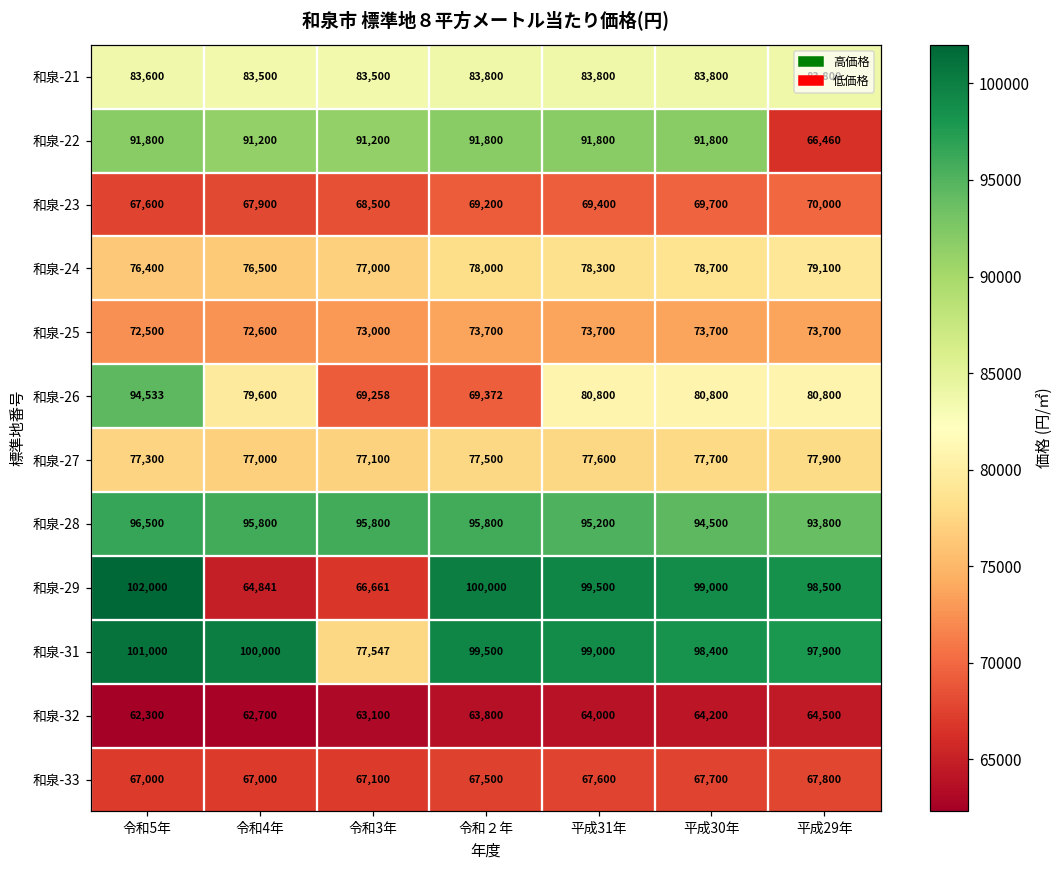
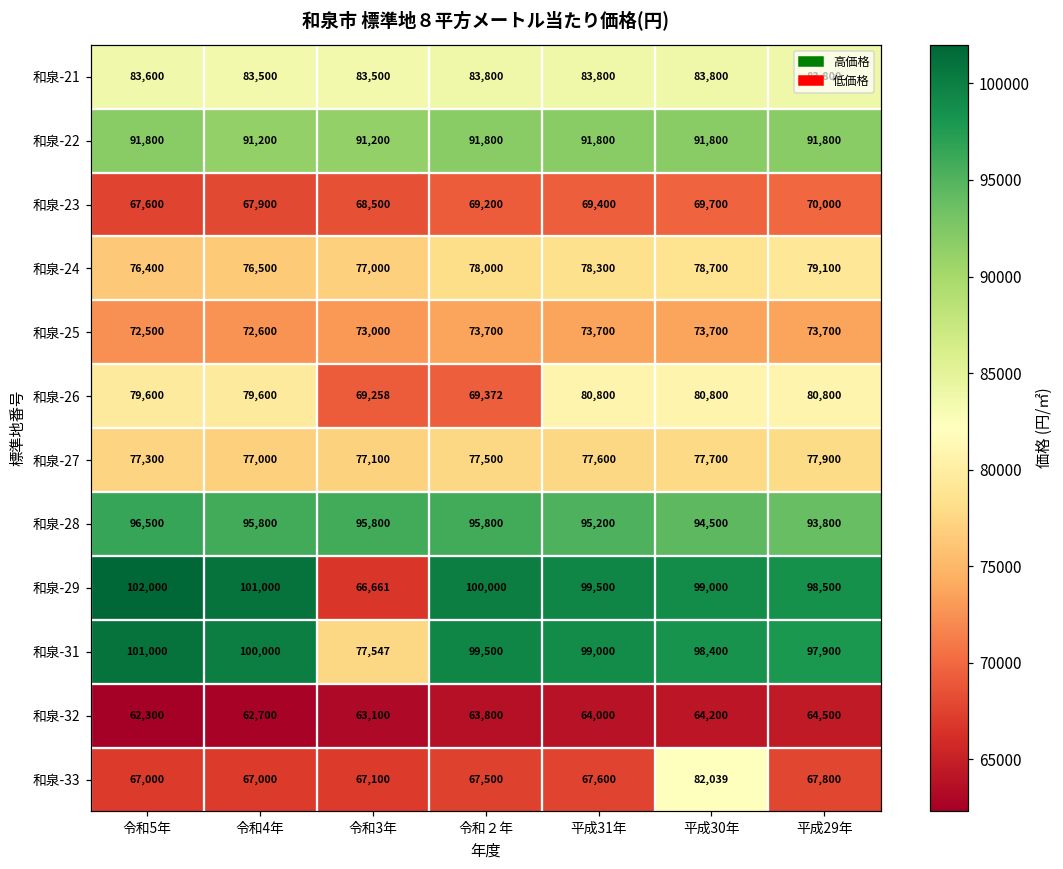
和泉-22, 平成29年: 66,460 -> 91,800
和泉-26, 令和5年: 94,533 -> 79,600
和泉-29, 令和4年: 64,841 -> 101,000
和泉-33, 平成30年: 67,700 -> 82,039
